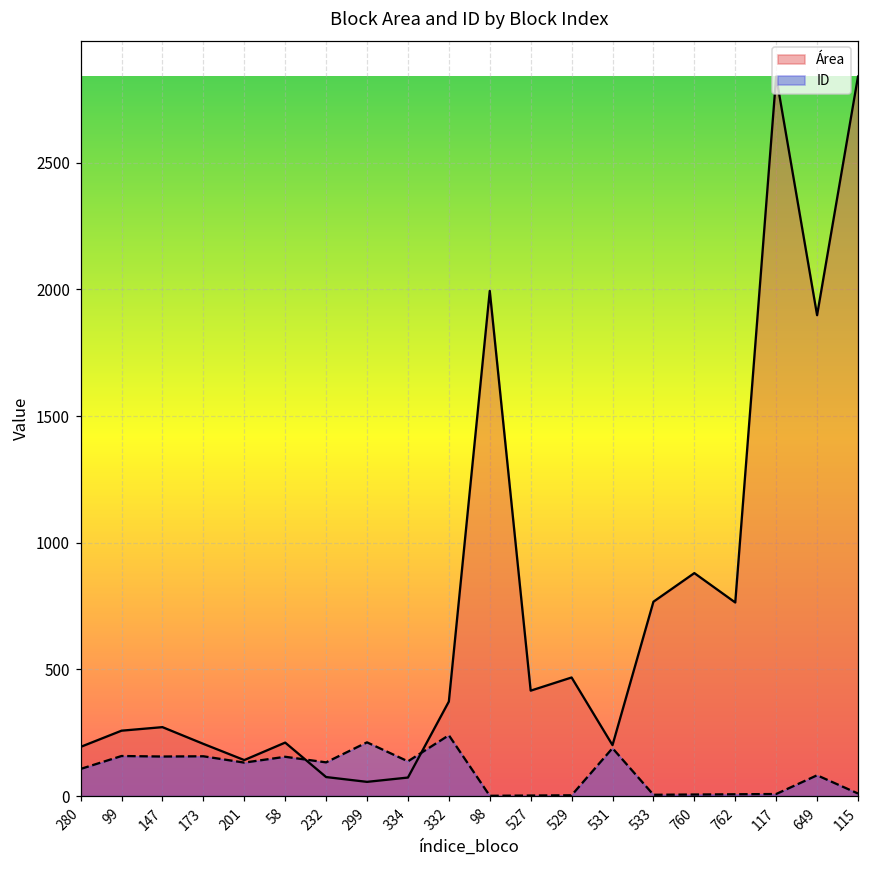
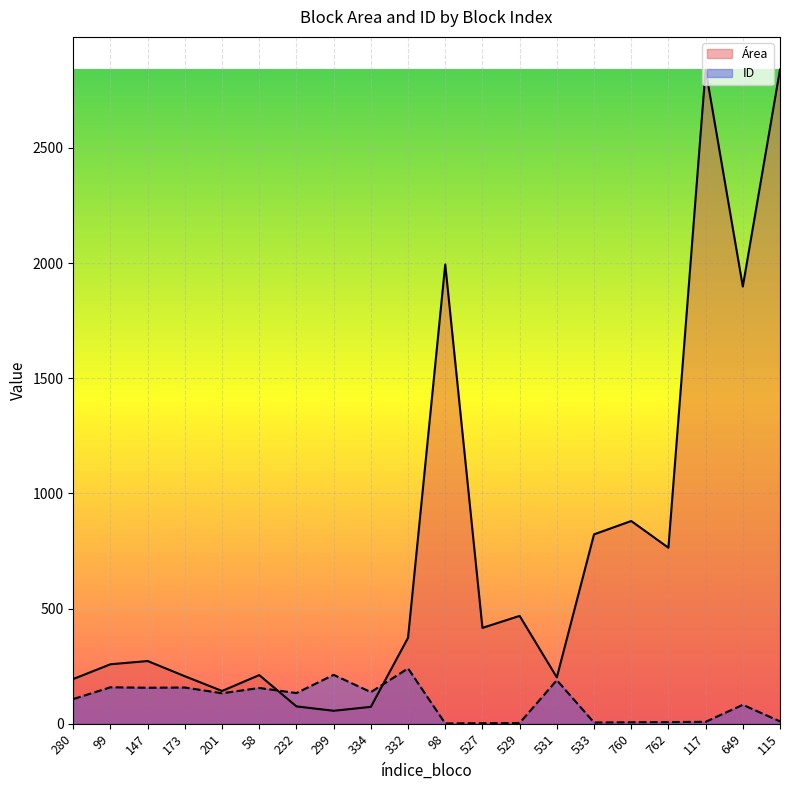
Área, 533: 770 -> 820
